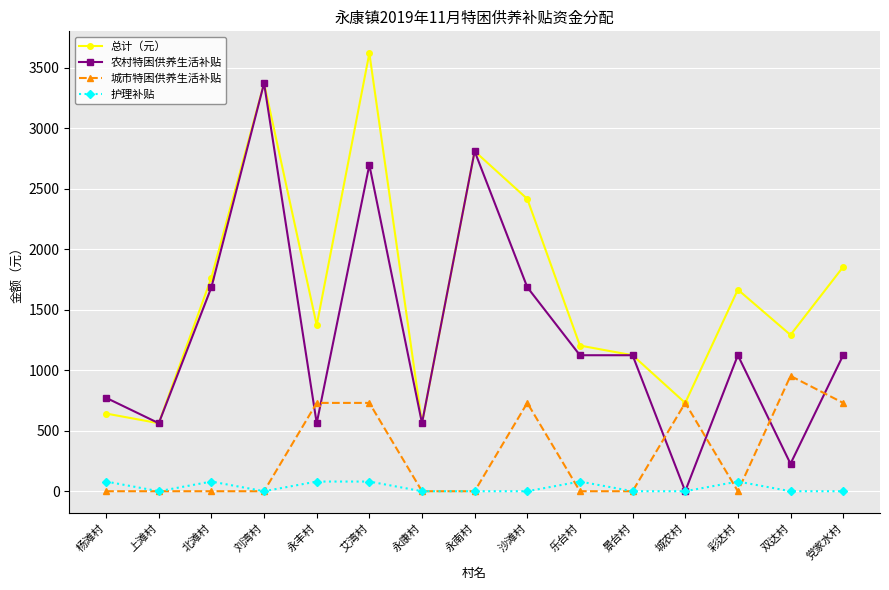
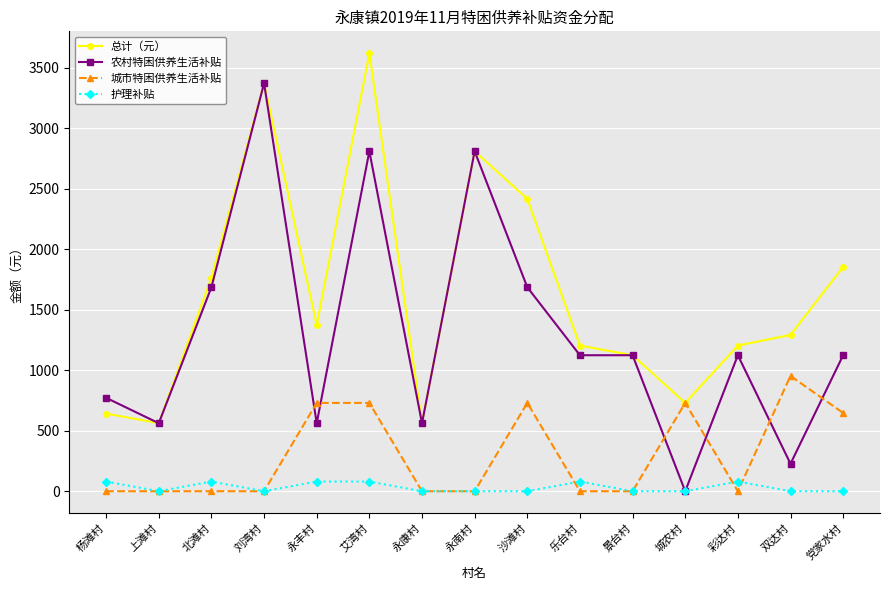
农村特困供养生活补贴, 艾湾村: 2700 -> 2810
总计（元）, 彩达村: 1670 -> 1200
城市特困供养生活补贴, 党家水村: 730 -> 650
